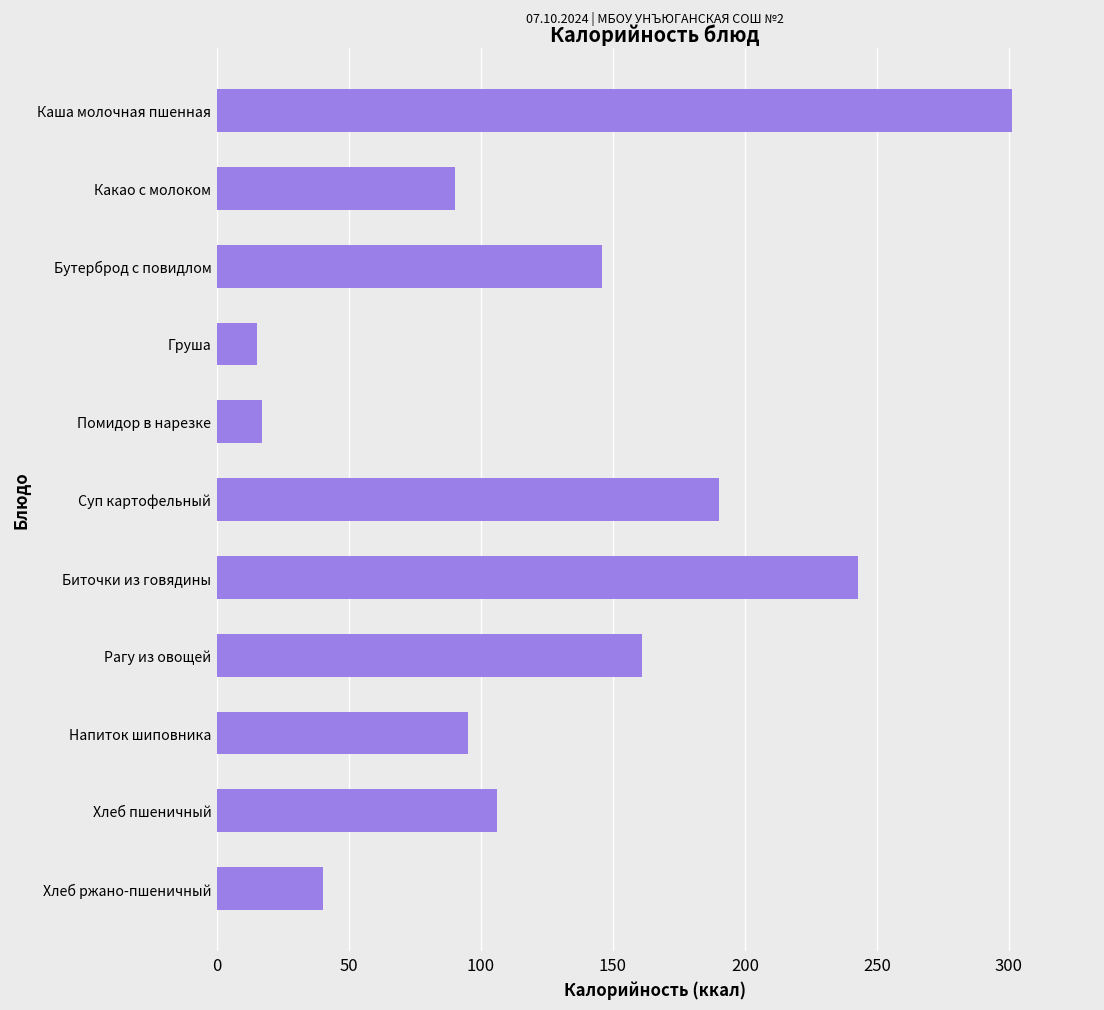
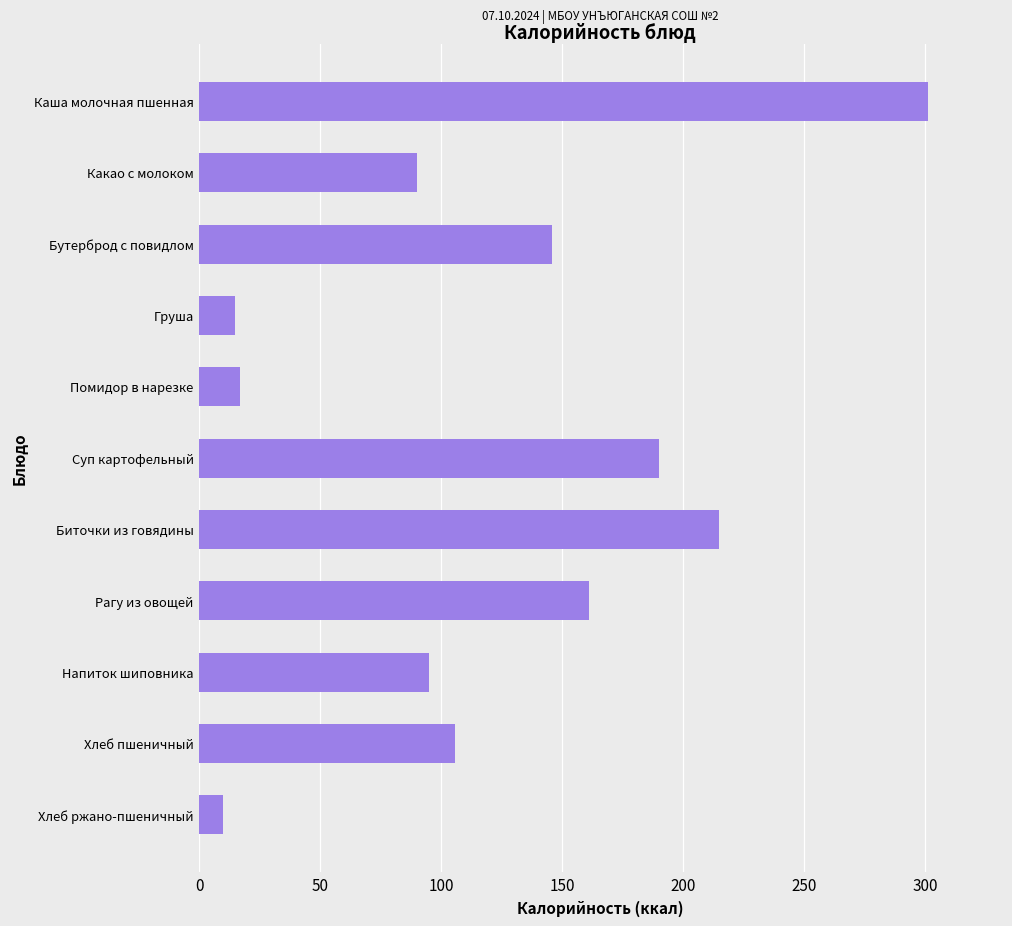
Биточки из говядины: 243 -> 215
Хлеб ржано-пшеничный: 40 -> 10
